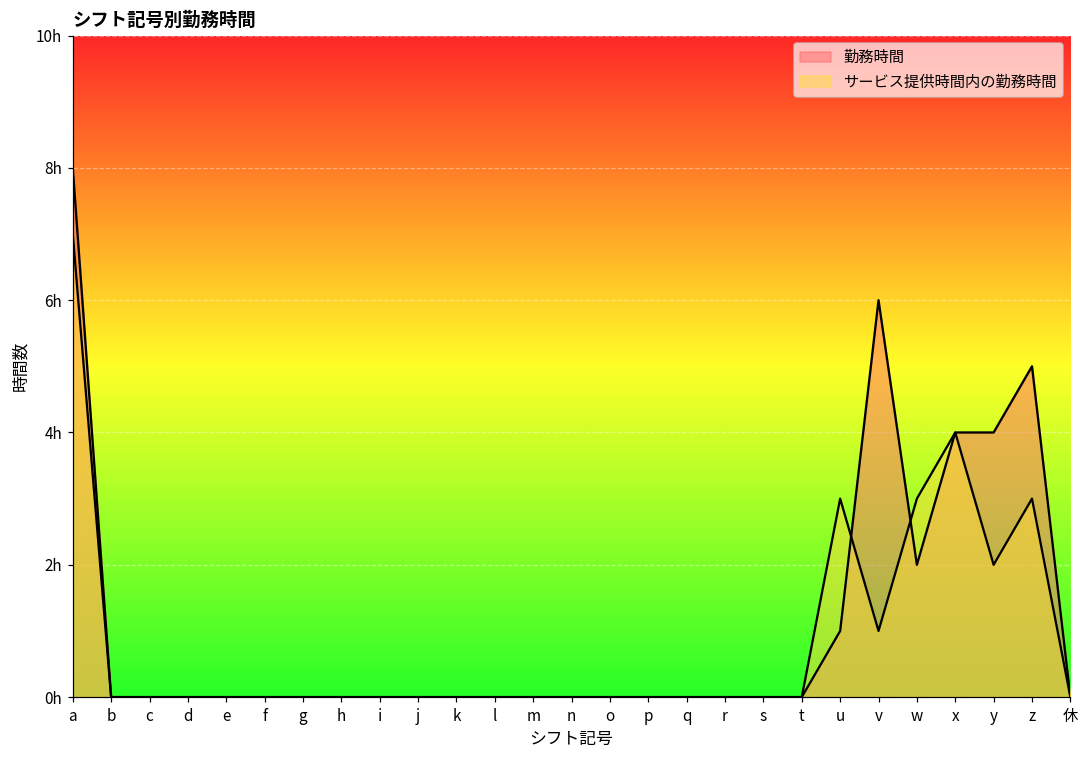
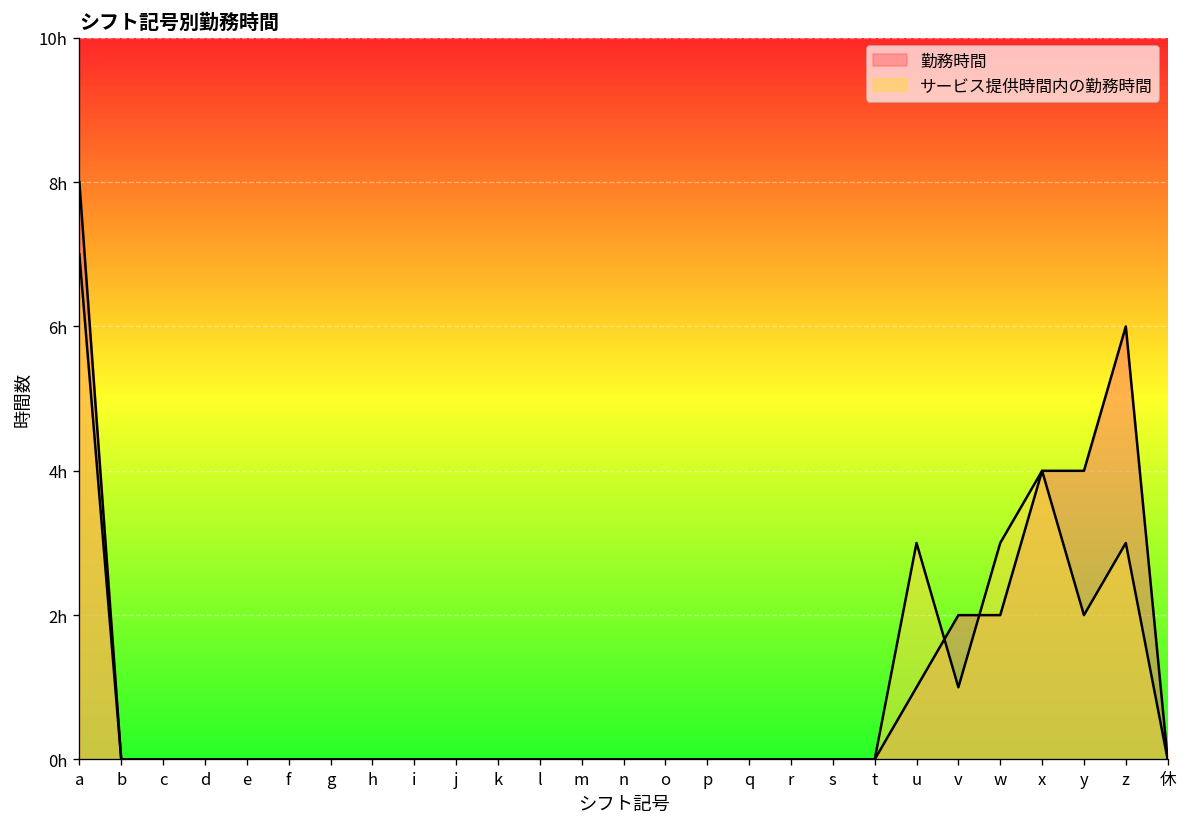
勤務時間, v: 6h -> 2h
勤務時間, z: 5h -> 6h
